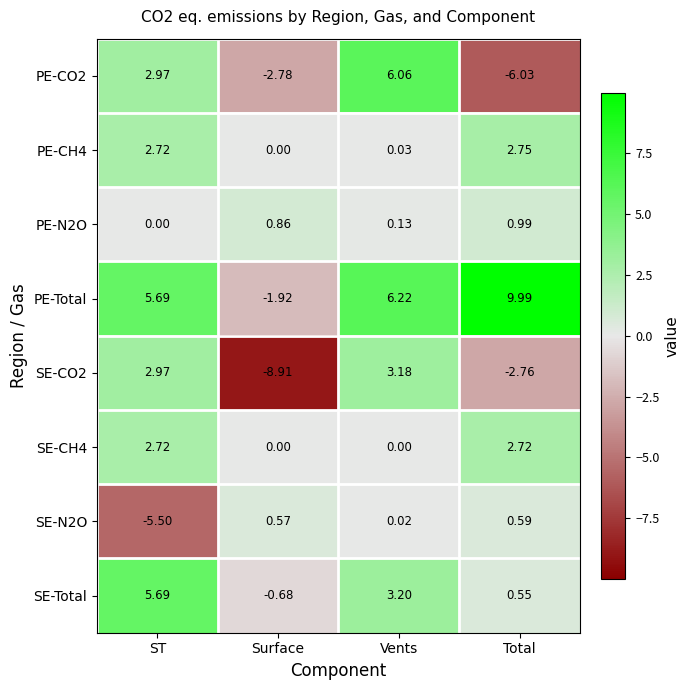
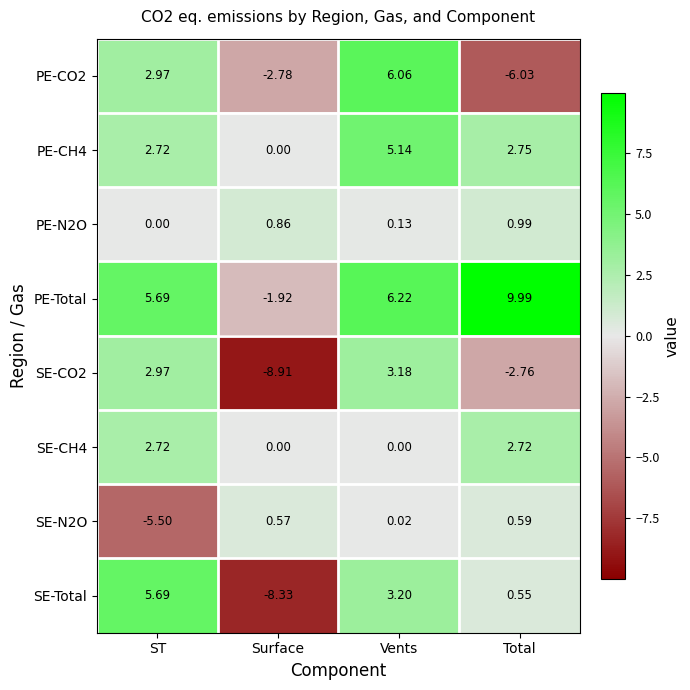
PE-CH4, Vents: 0.03 -> 5.14
SE-Total, Surface: -0.68 -> -8.33
